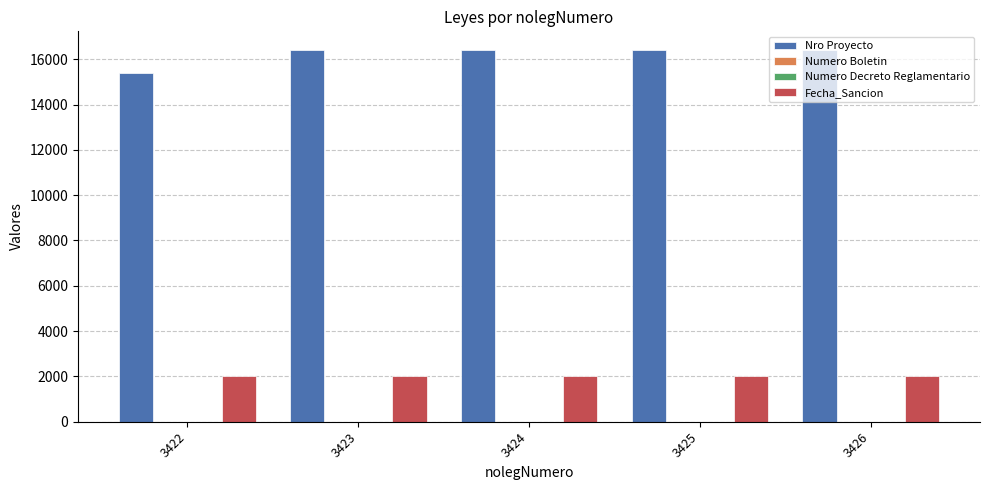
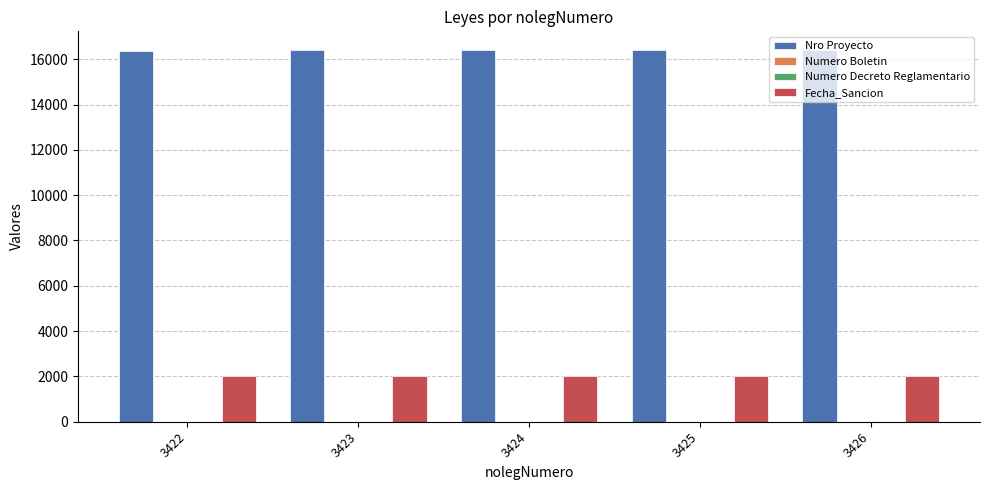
Nro Proyecto, 3422: 15400 -> 16400
